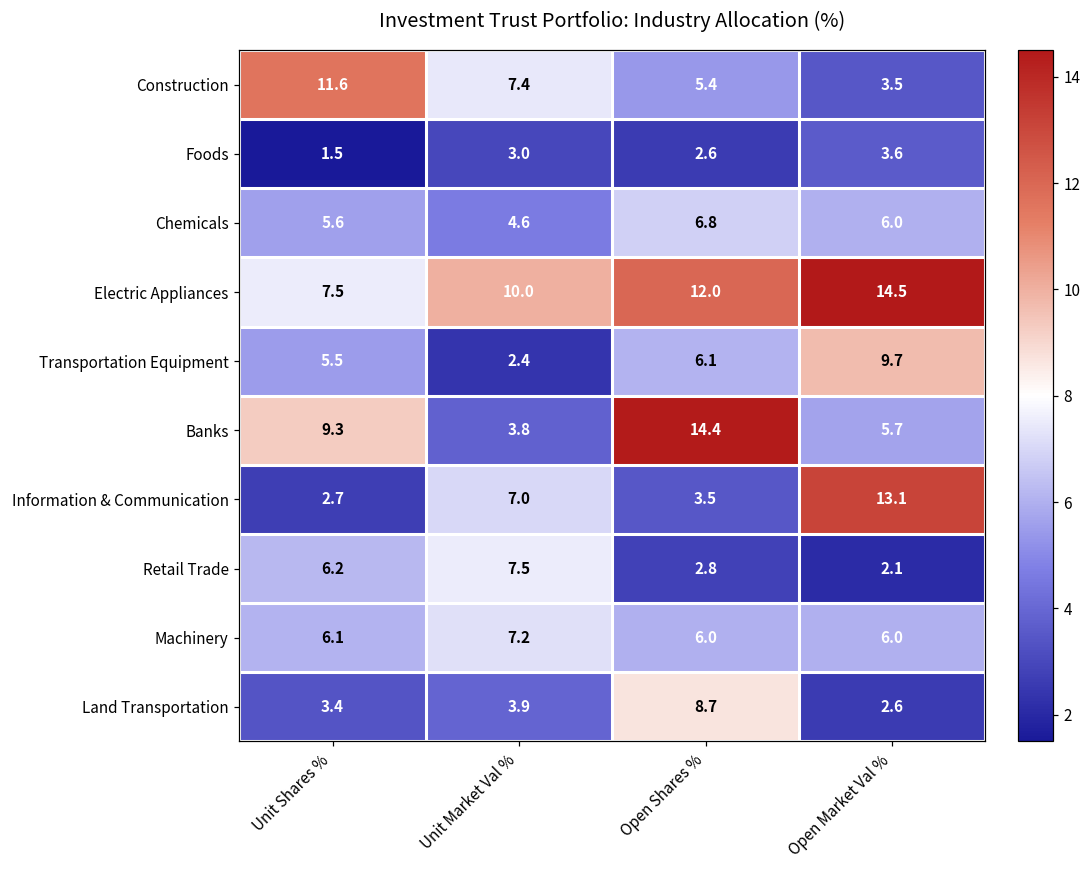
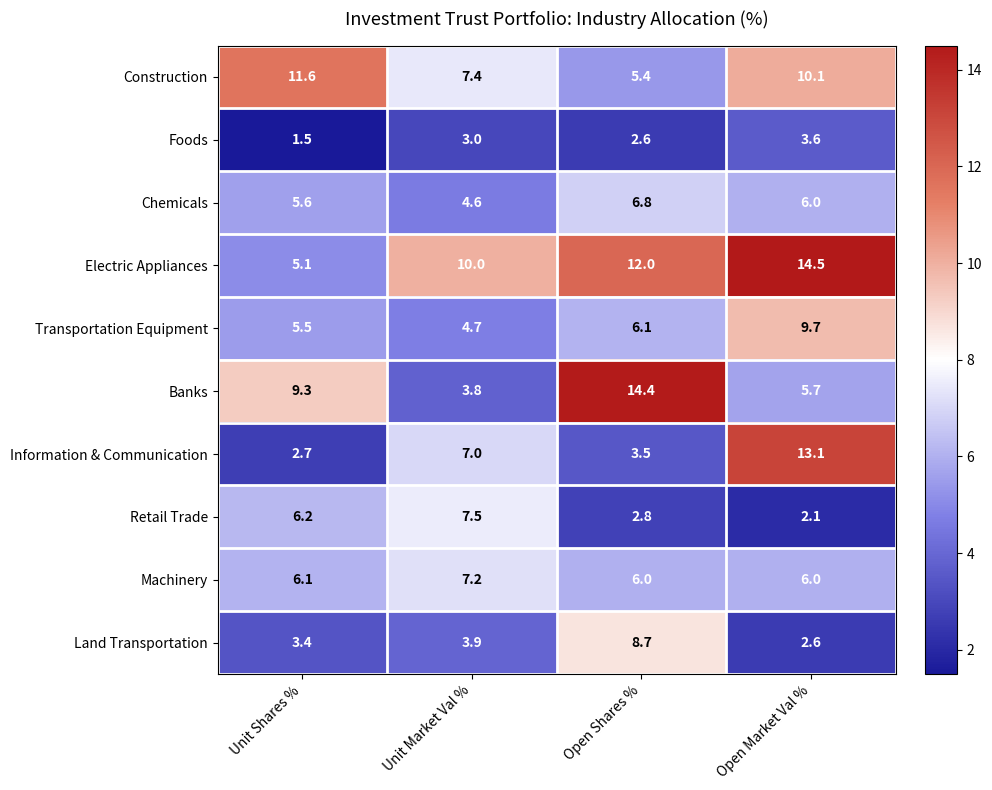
Construction, Open Market Val %: 3.5 -> 10.1
Electric Appliances, Unit Shares %: 7.5 -> 5.1
Transportation Equipment, Unit Market Val %: 2.4 -> 4.7
